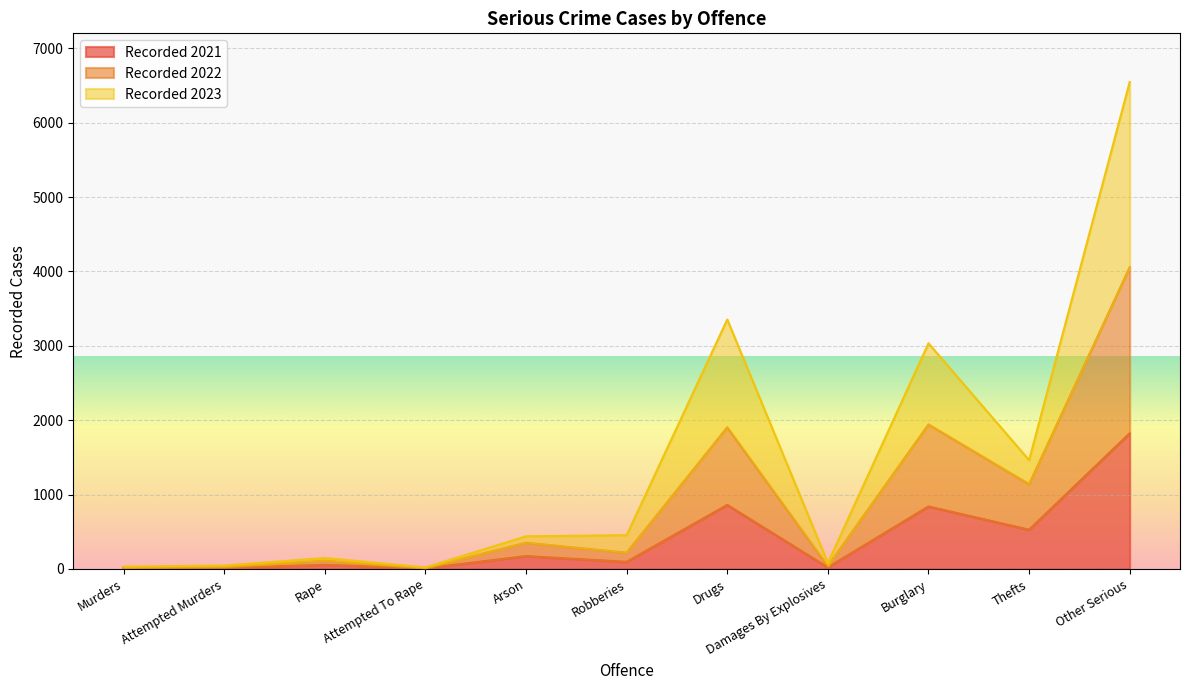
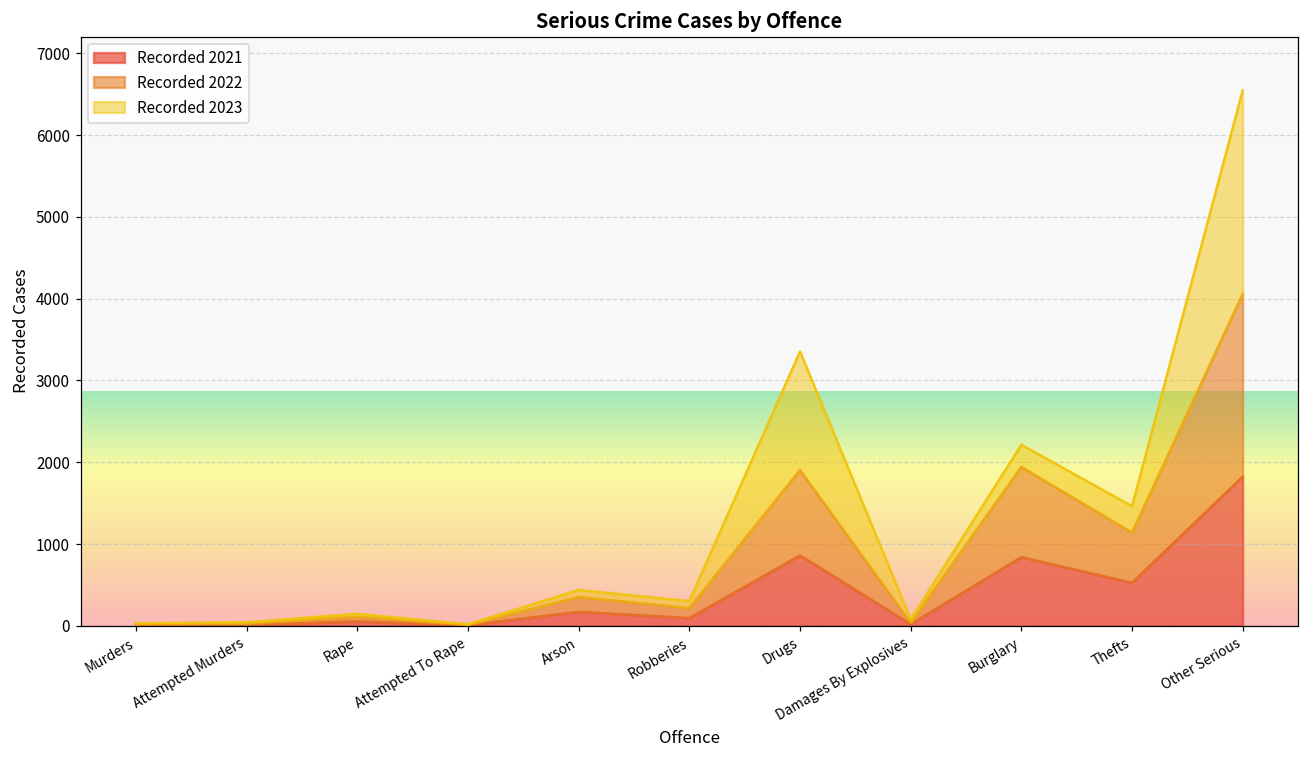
Recorded 2023, Robberies: 200 -> 100
Recorded 2023, Burglary: 1100 -> 300
